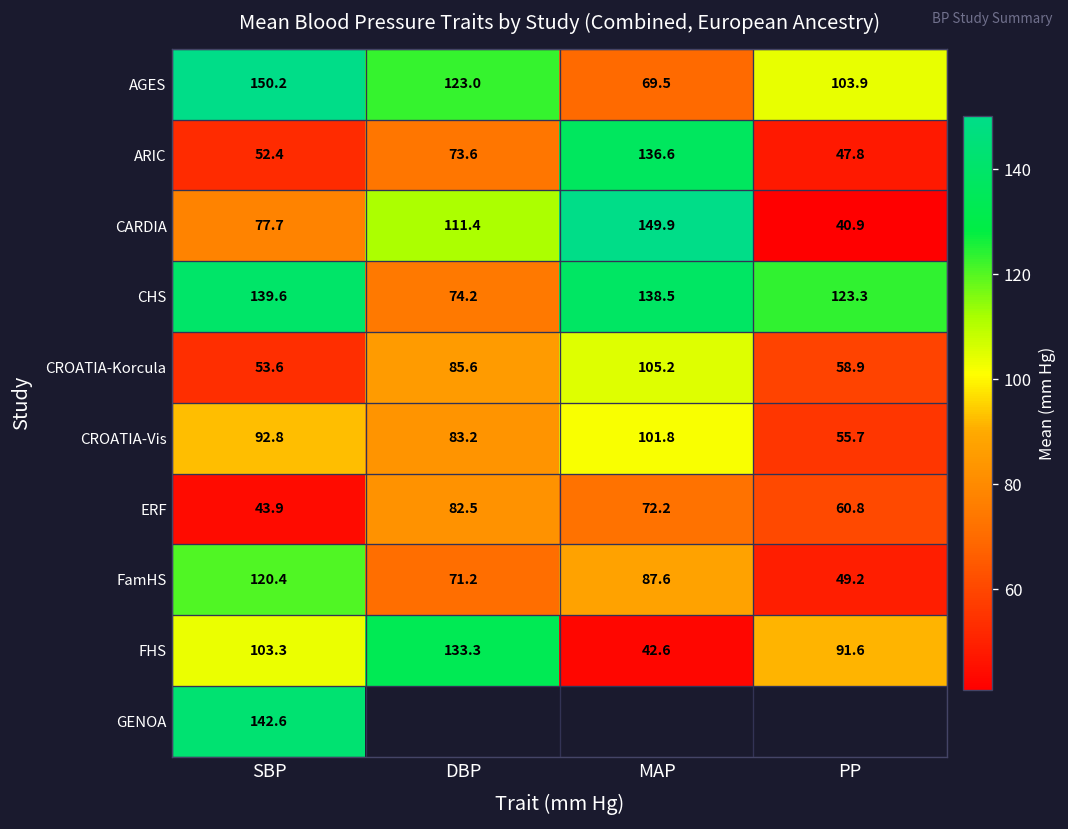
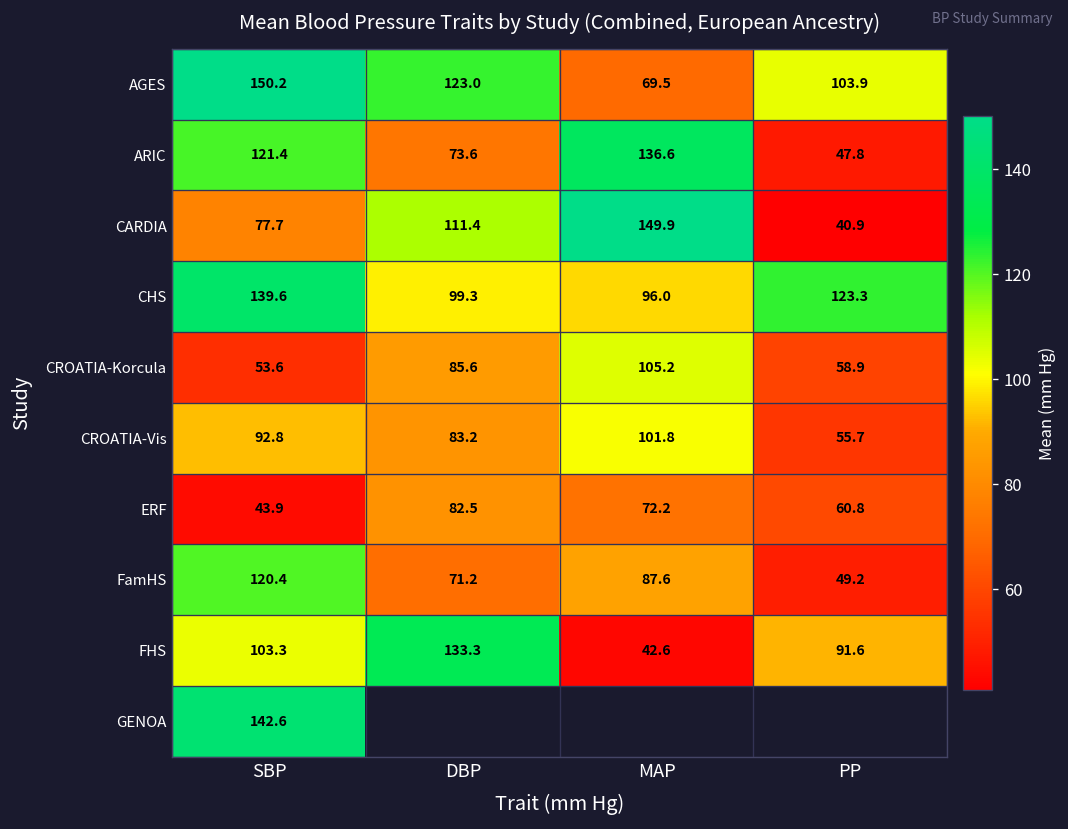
ARIC, SBP: 52.4 -> 121.4
CHS, DBP: 74.2 -> 99.3
CHS, MAP: 138.5 -> 96.0
